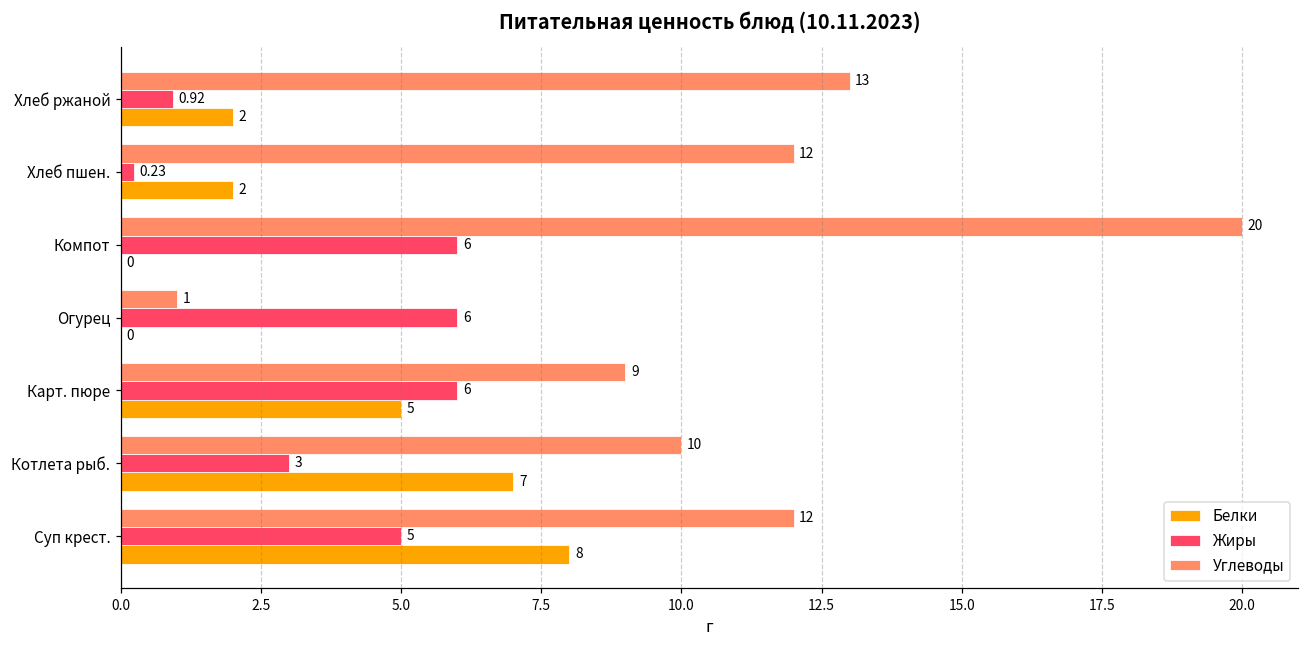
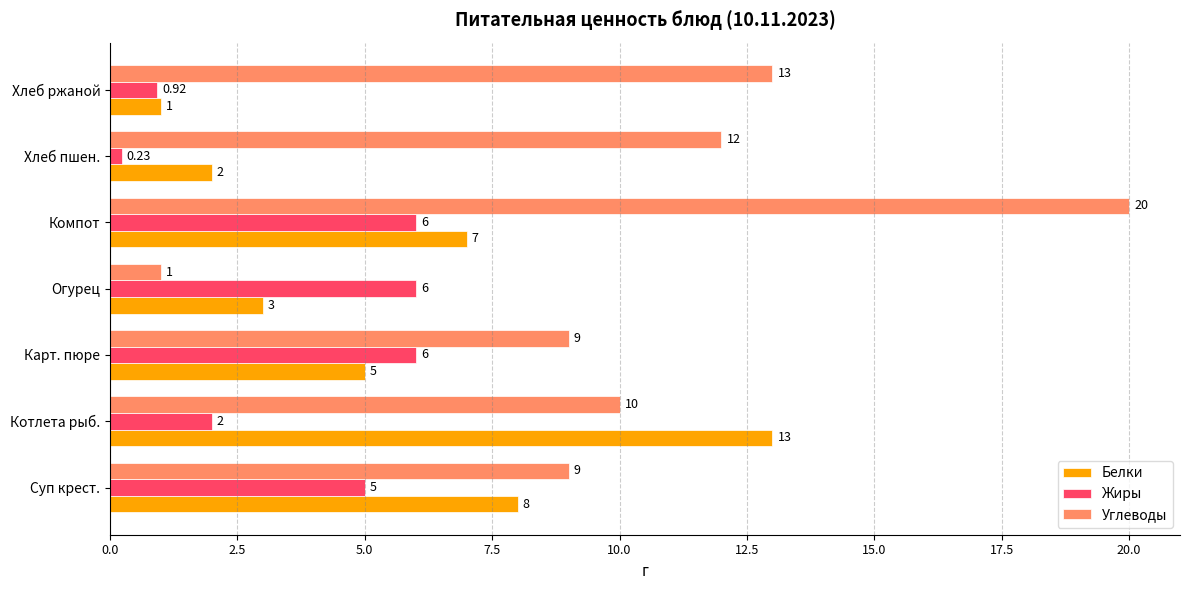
Белки, Хлеб ржаной: 2 -> 1
Белки, Компот: 0 -> 7
Белки, Огурец: 0 -> 3
Жиры, Котлета рыб.: 3 -> 2
Белки, Котлета рыб.: 7 -> 13
Углеводы, Суп крест.: 12 -> 9
